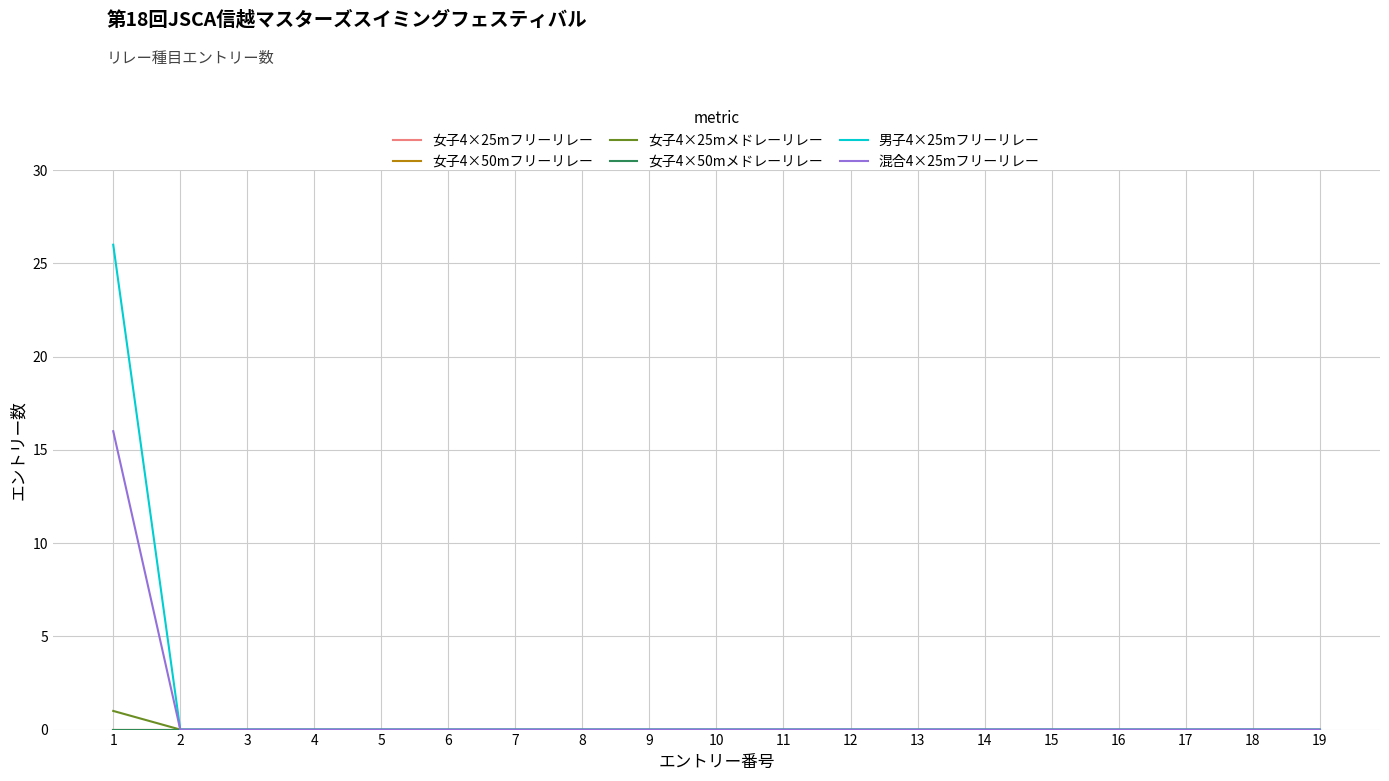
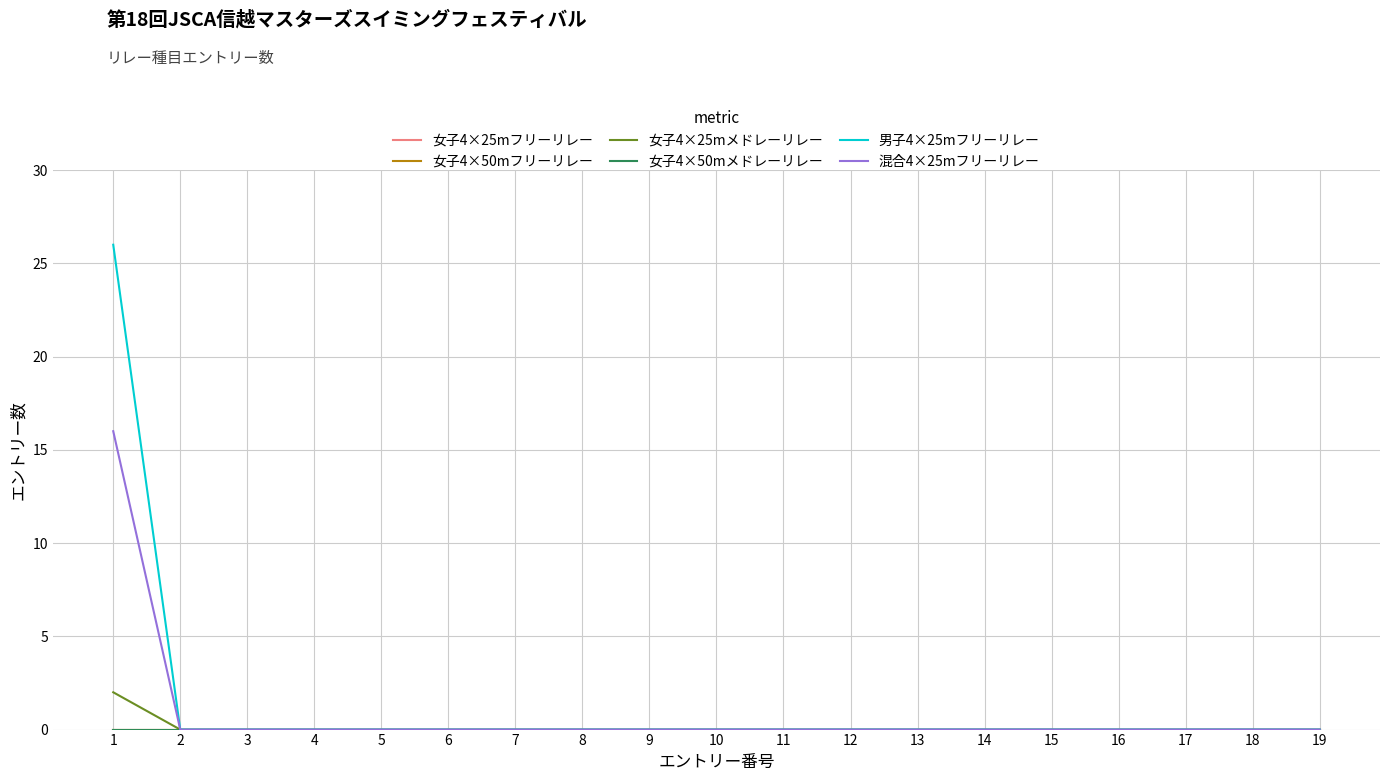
女子4×25mメドレーリレー, 1: 1 -> 2
